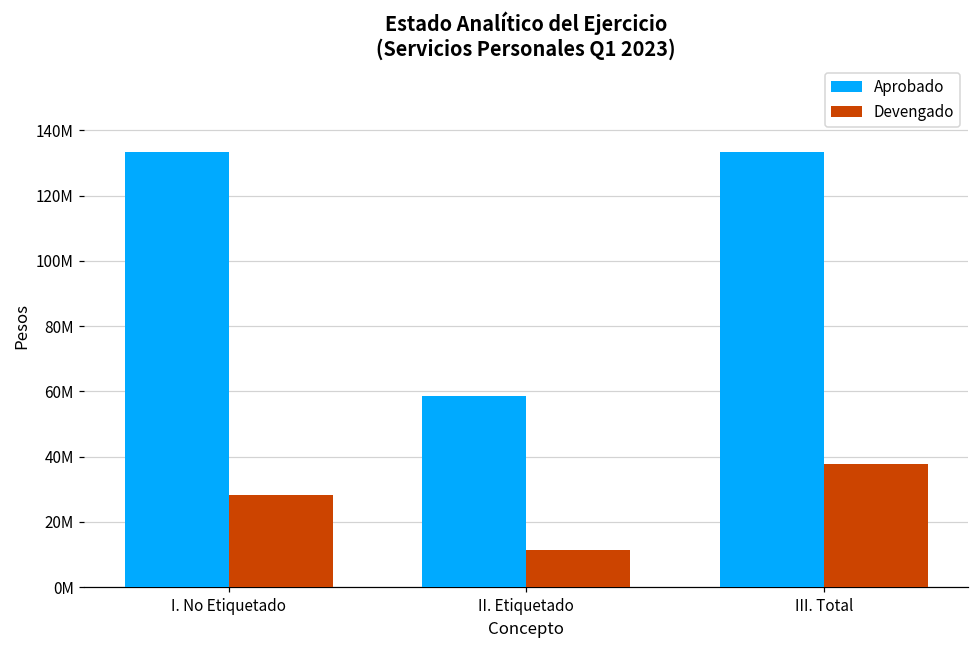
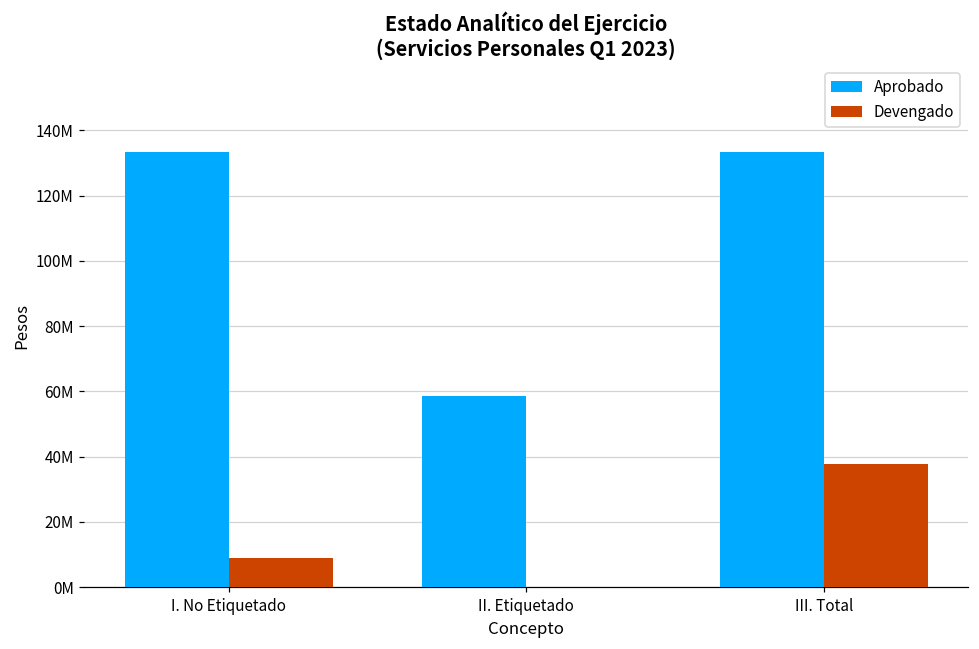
Devengado, I. No Etiquetado: 28000000 -> 9000000
Devengado, II. Etiquetado: 11000000 -> 0
